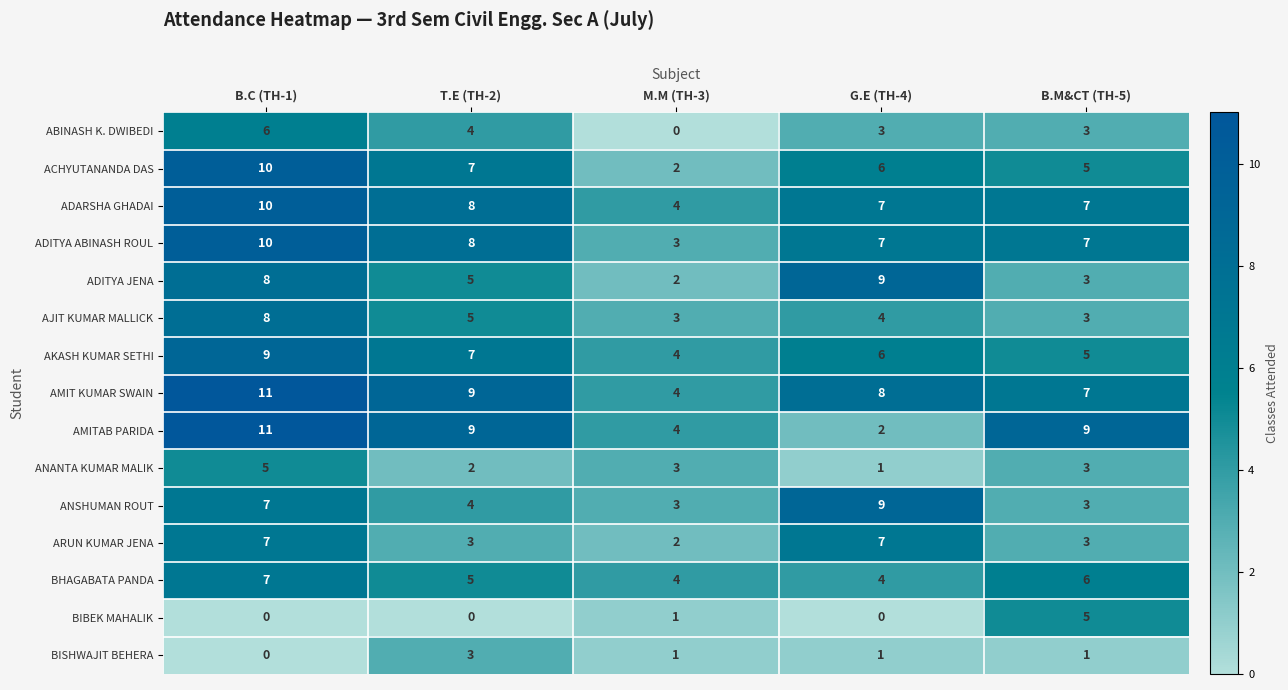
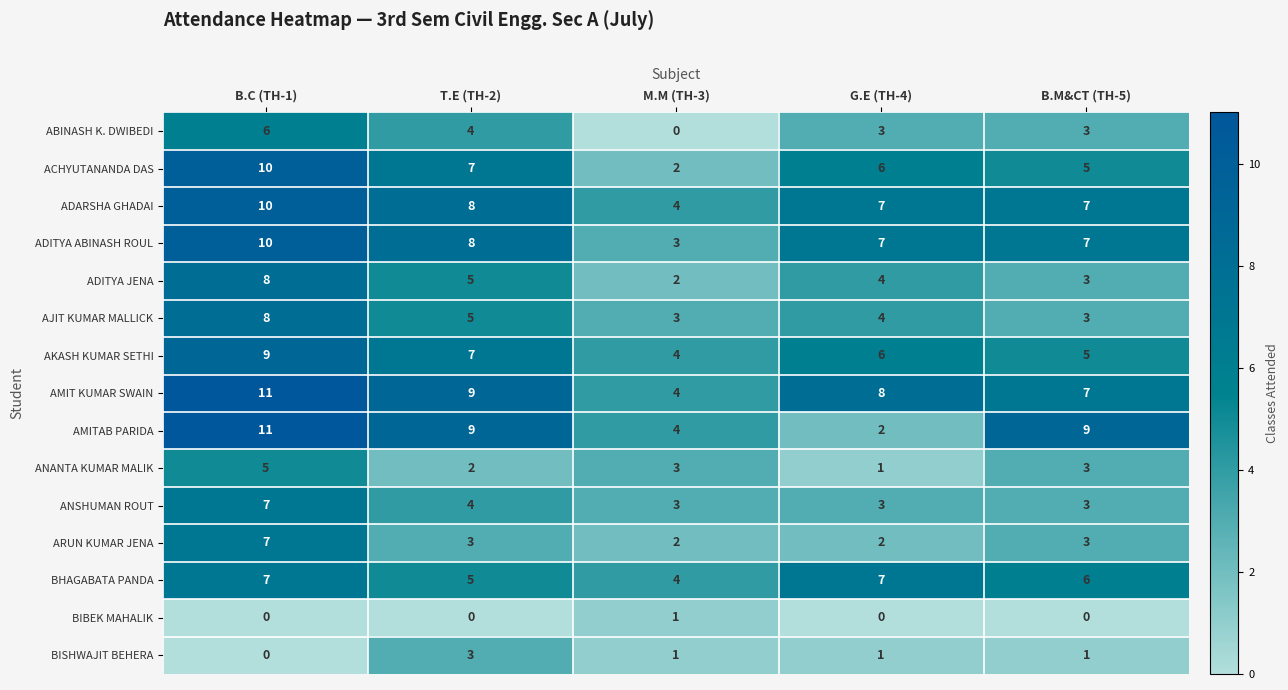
ADITYA JENA, G.E (TH-4): 9 -> 4
ANSHUMAN ROUT, G.E (TH-4): 9 -> 3
ARUN KUMAR JENA, G.E (TH-4): 7 -> 2
BHAGABATA PANDA, G.E (TH-4): 4 -> 7
BIBEK MAHALIK, B.M&CT (TH-5): 5 -> 0
